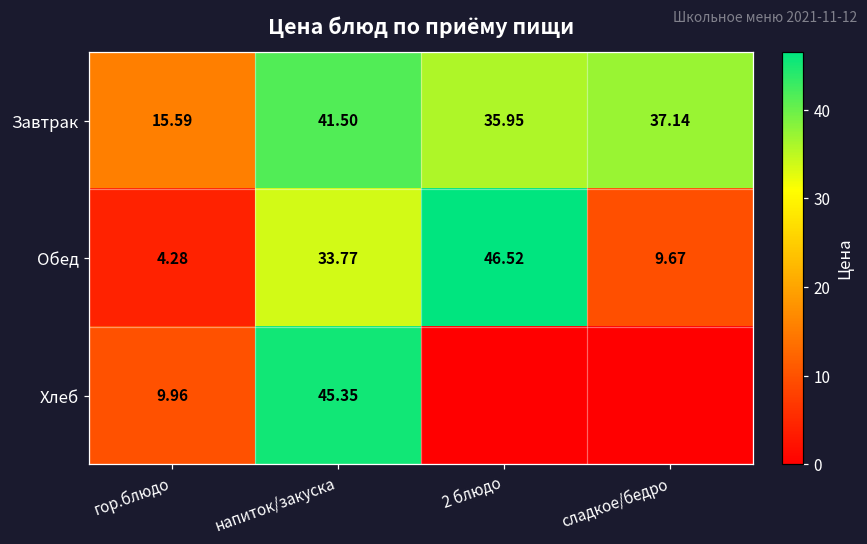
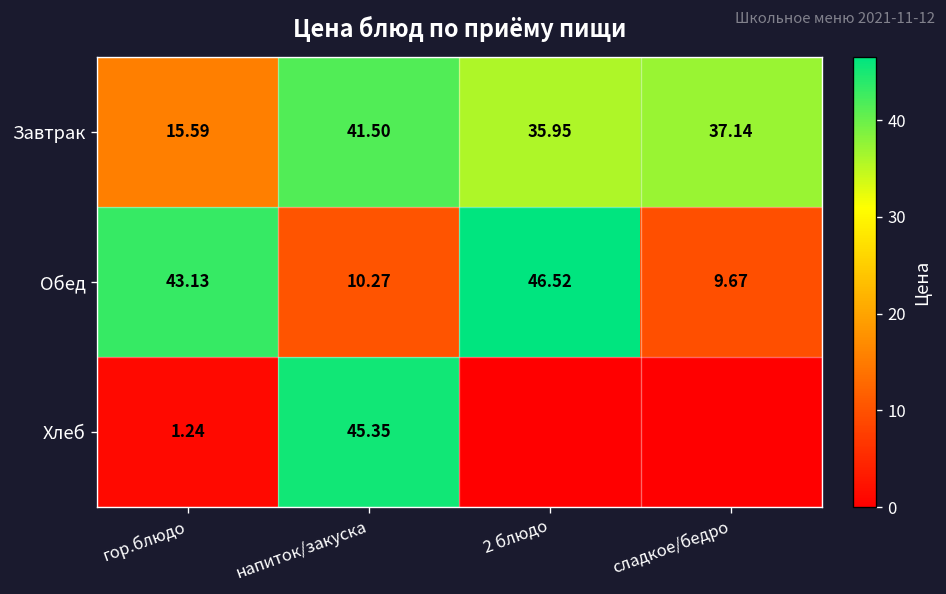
Обед, гор.блюдо: 4.28 -> 43.13
Обед, напиток/закуска: 33.77 -> 10.27
Хлеб, гор.блюдо: 9.96 -> 1.24
